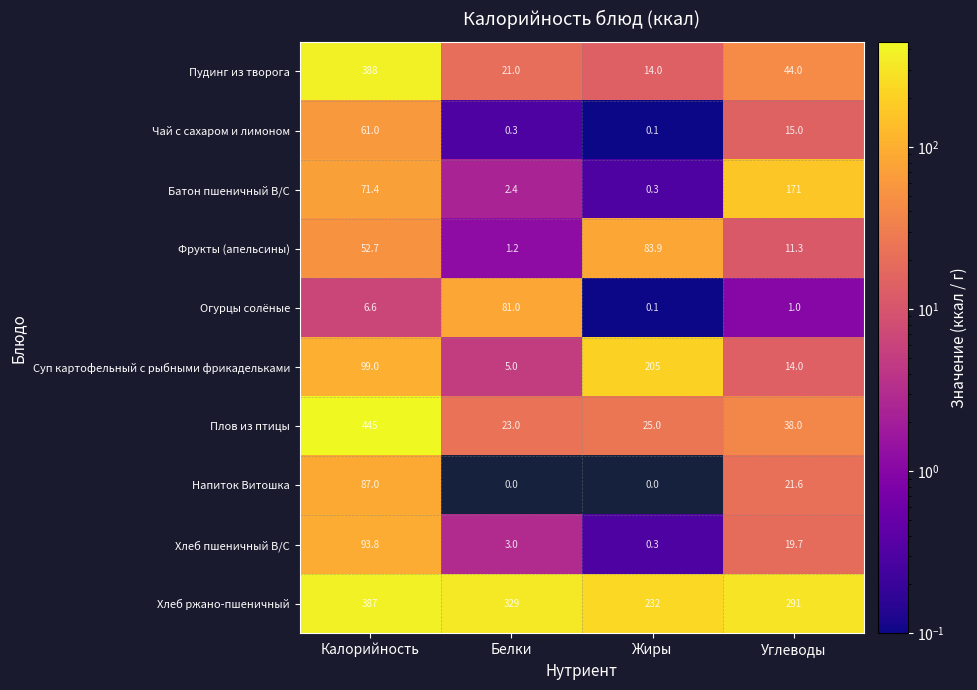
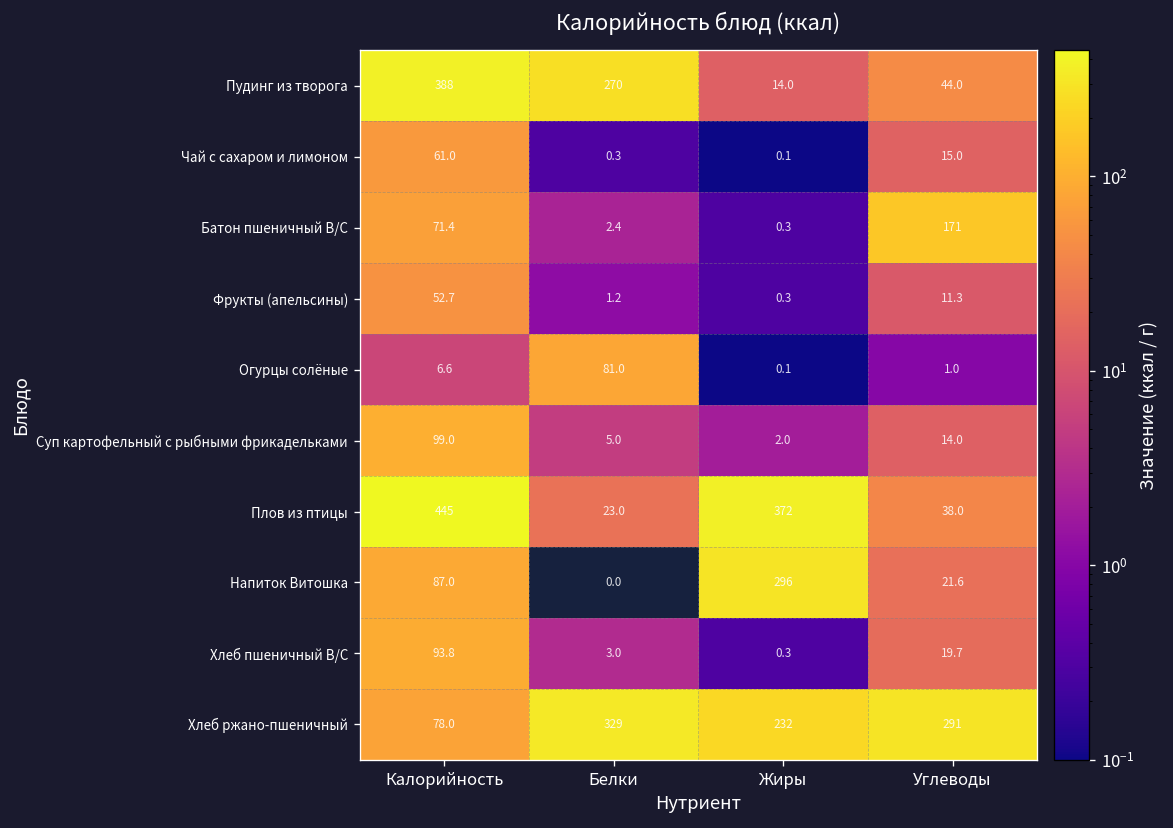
Пудинг из творога, Белки: 21.0 -> 270
Фрукты (апельсины), Жиры: 83.9 -> 0.3
Суп картофельный с рыбными фрикадельками, Жиры: 205 -> 2.0
Плов из птицы, Жиры: 25.0 -> 372
Напиток Витошка, Жиры: 0.0 -> 296
Хлеб ржано-пшеничный, Калорийность: 387 -> 78.0
